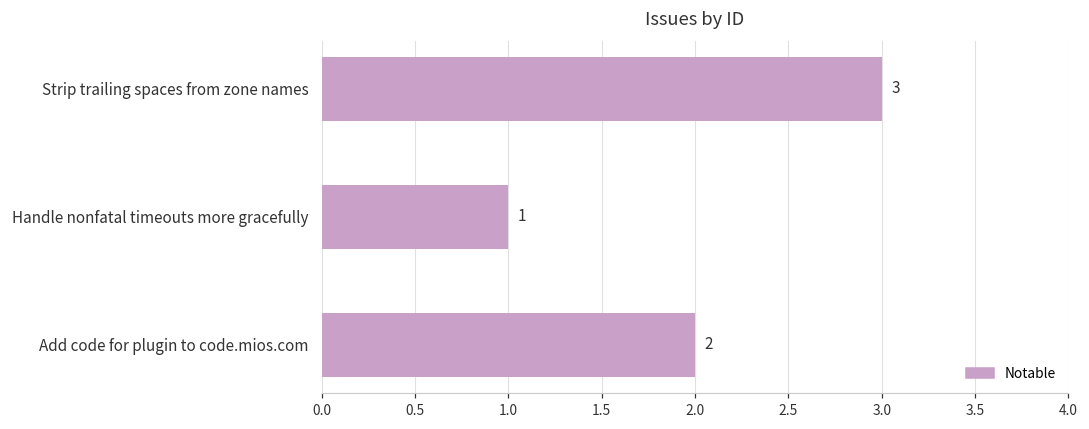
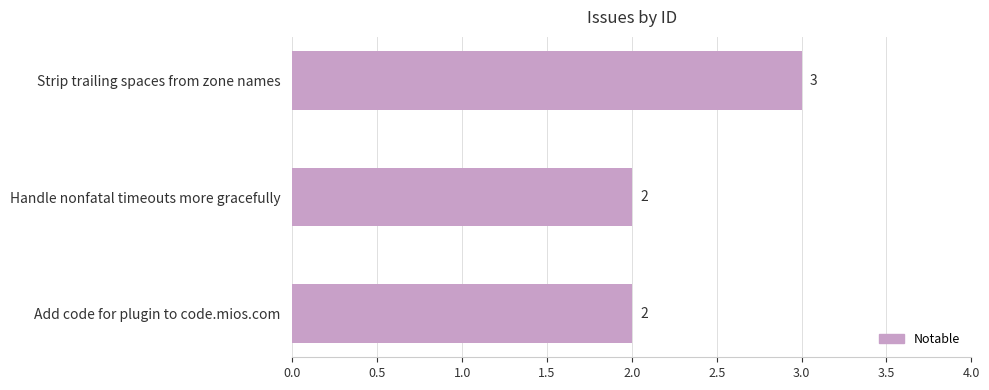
Handle nonfatal timeouts more gracefully: 1 -> 2
